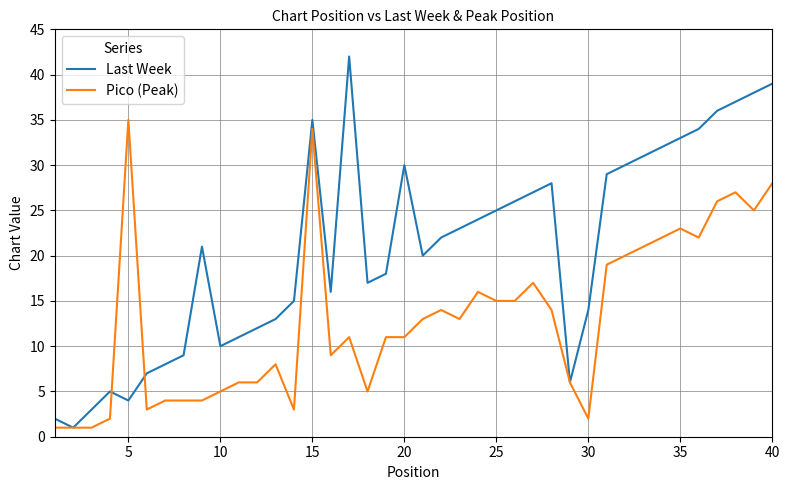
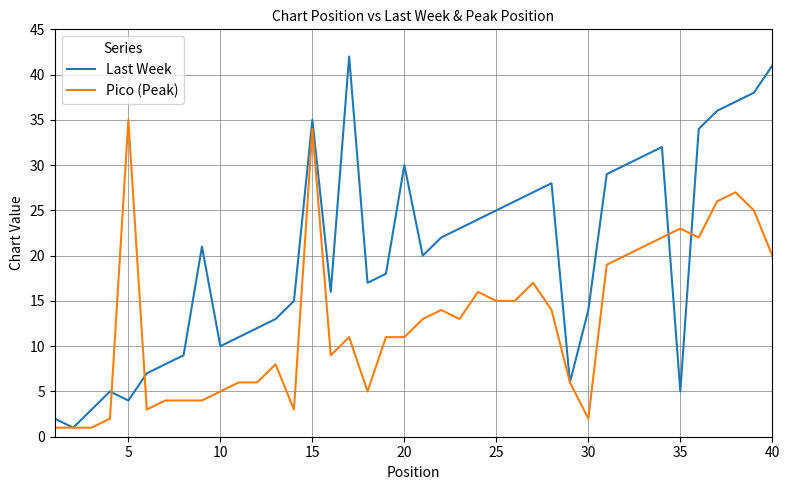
Last Week, 35: 33 -> 5
Last Week, 40: 39 -> 41
Pico (Peak), 40: 28 -> 20
